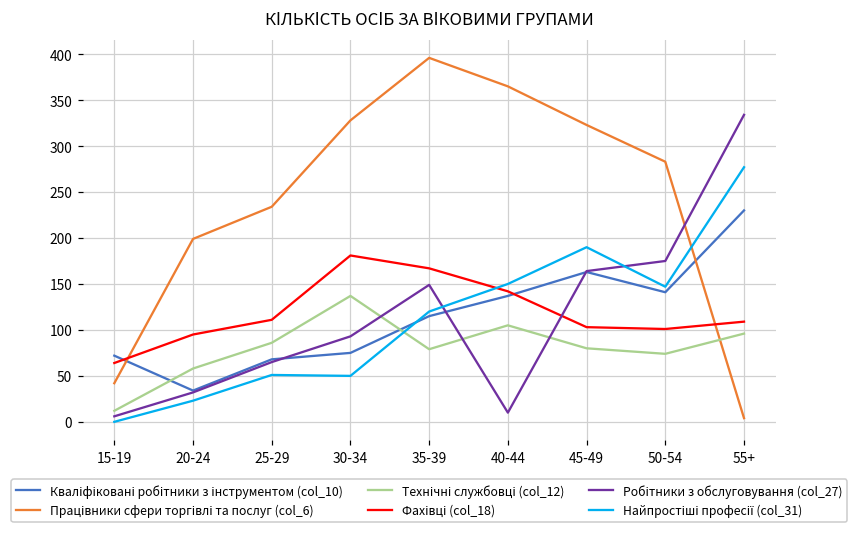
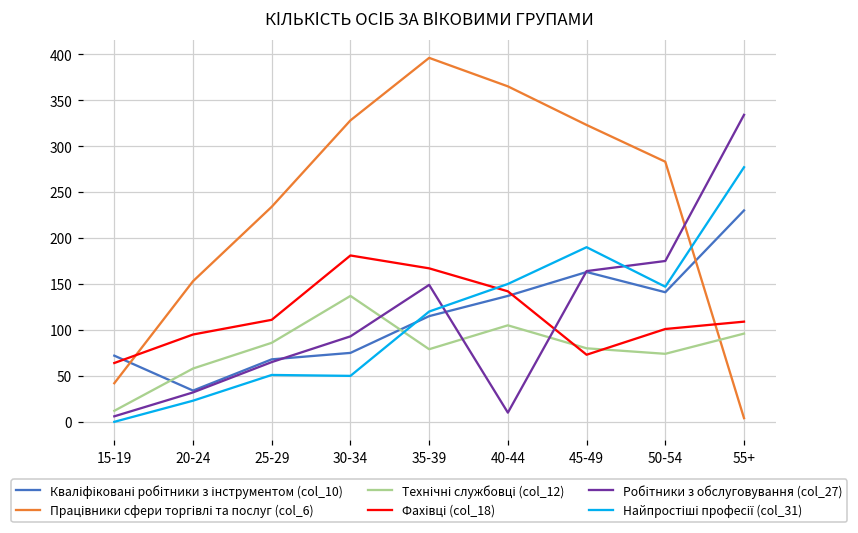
Працівники сфери торгівлі та послуг (col_6), 20-24: 200 -> 150
Фахівці (col_18), 45-49: 100 -> 70
